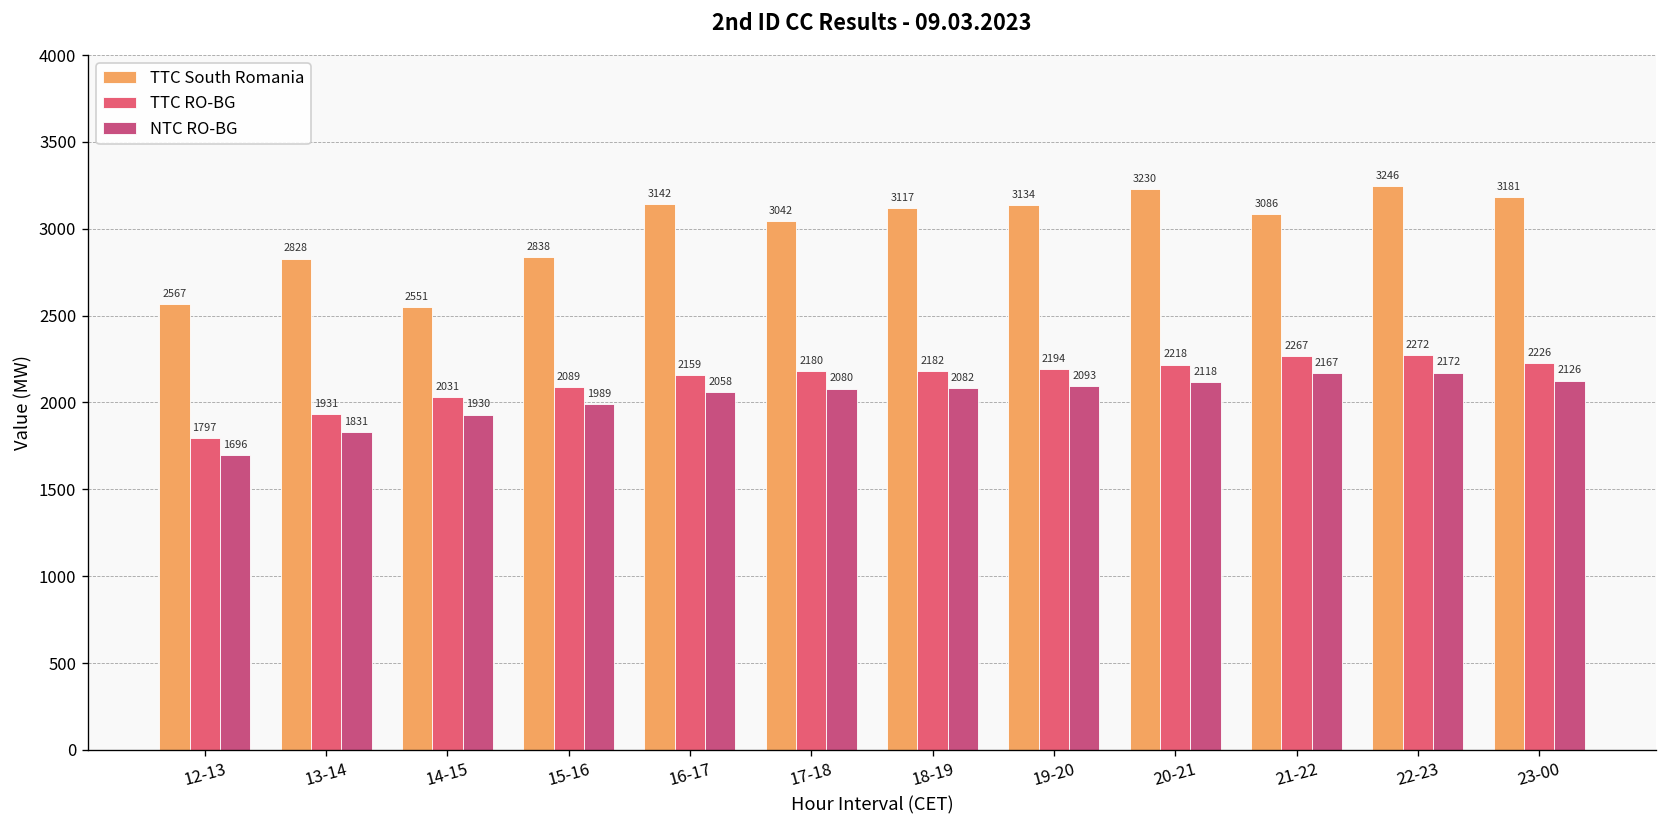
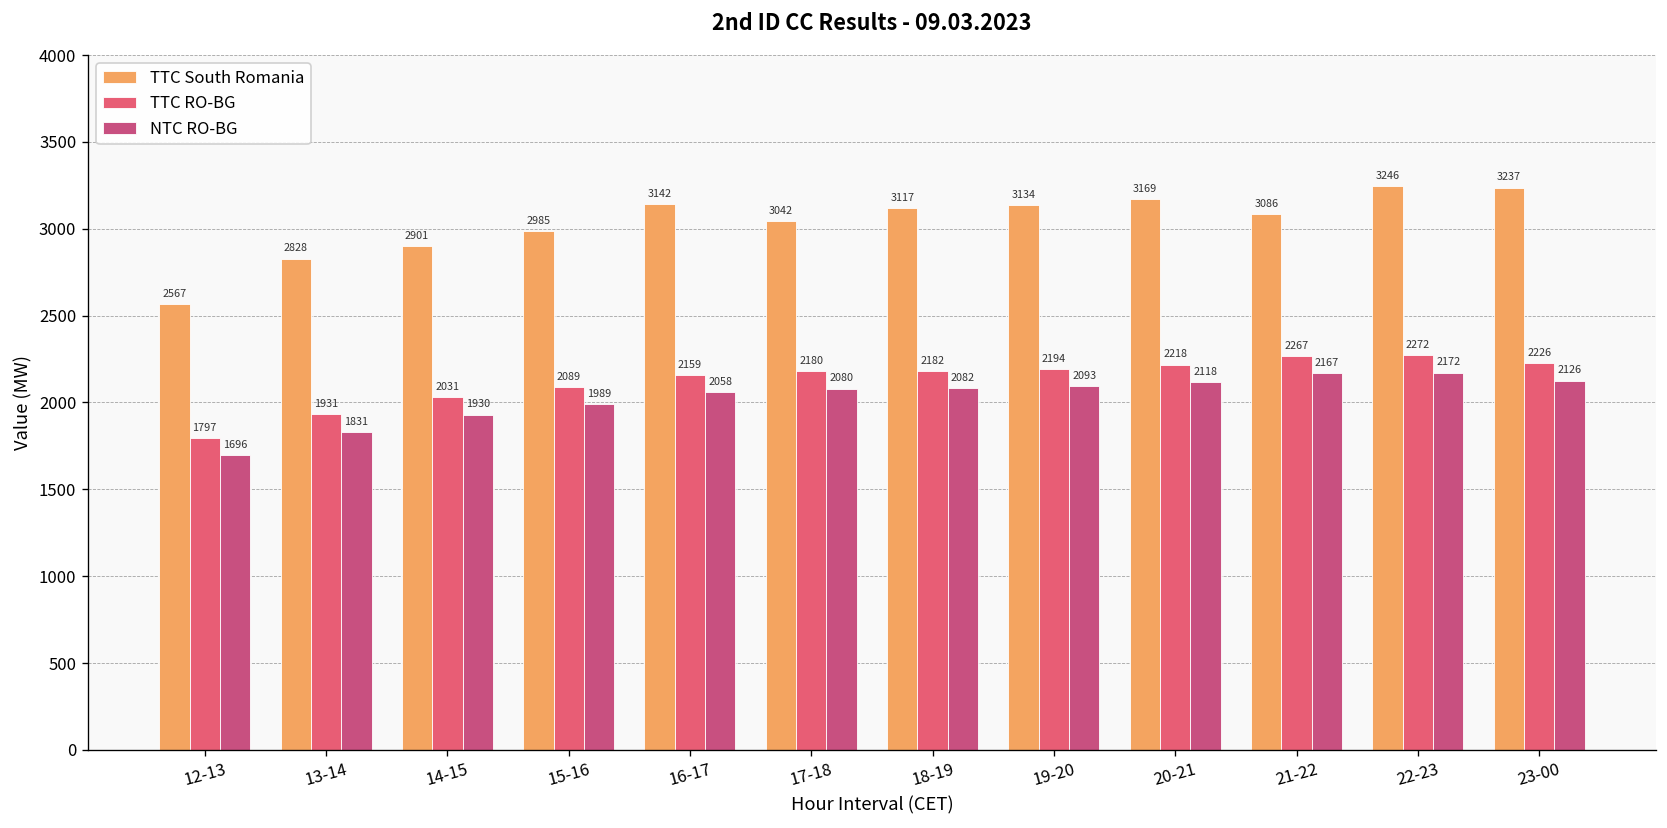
TTC South Romania, 14-15: 2551 -> 2901
TTC South Romania, 15-16: 2838 -> 2985
TTC South Romania, 20-21: 3230 -> 3169
TTC South Romania, 23-00: 3181 -> 3237
